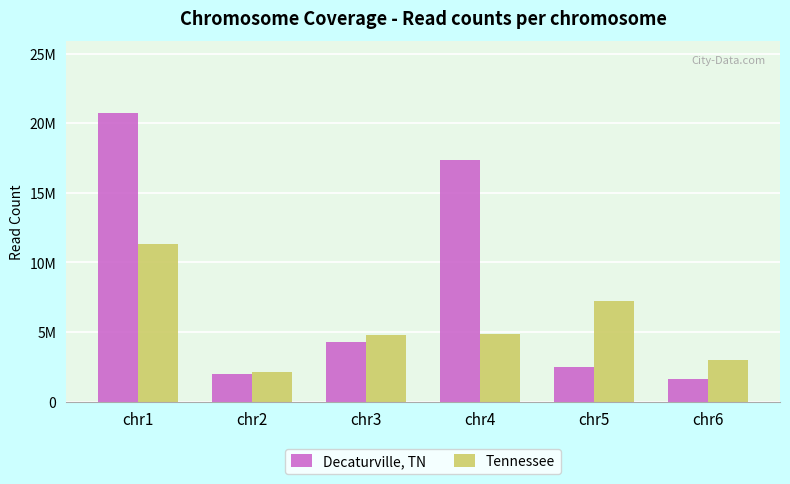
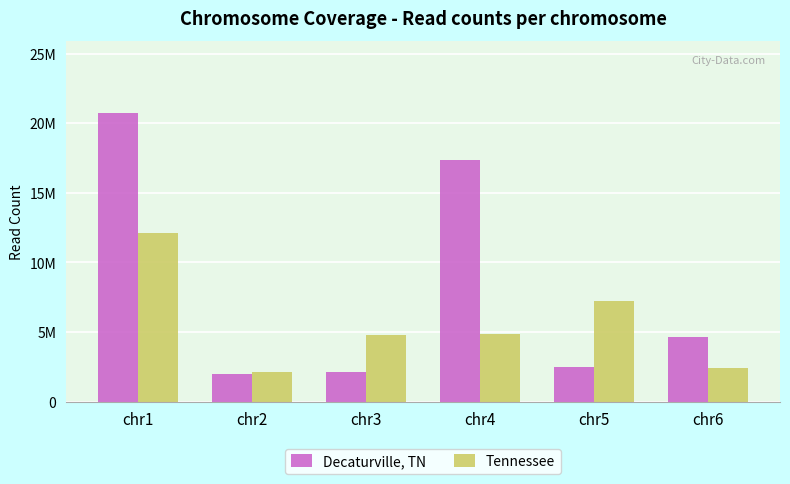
Tennessee, chr1: 11300000 -> 12100000
Decaturville, TN, chr3: 4300000 -> 2100000
Decaturville, TN, chr6: 1600000 -> 4600000
Tennessee, chr6: 3000000 -> 2400000
